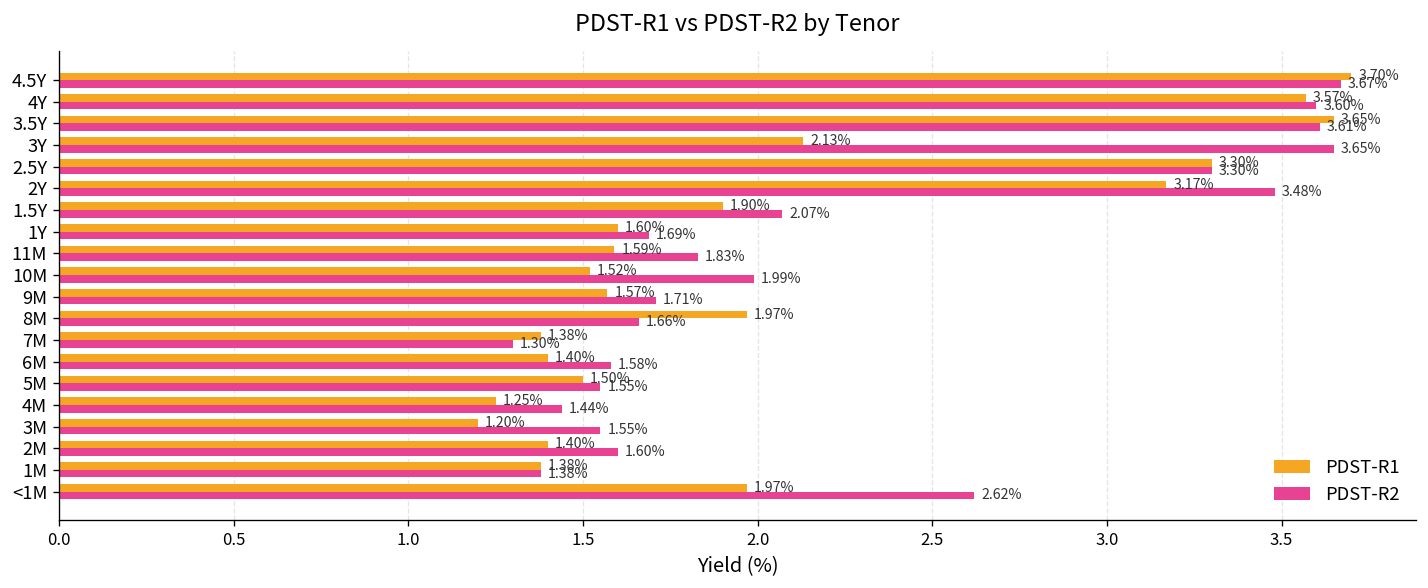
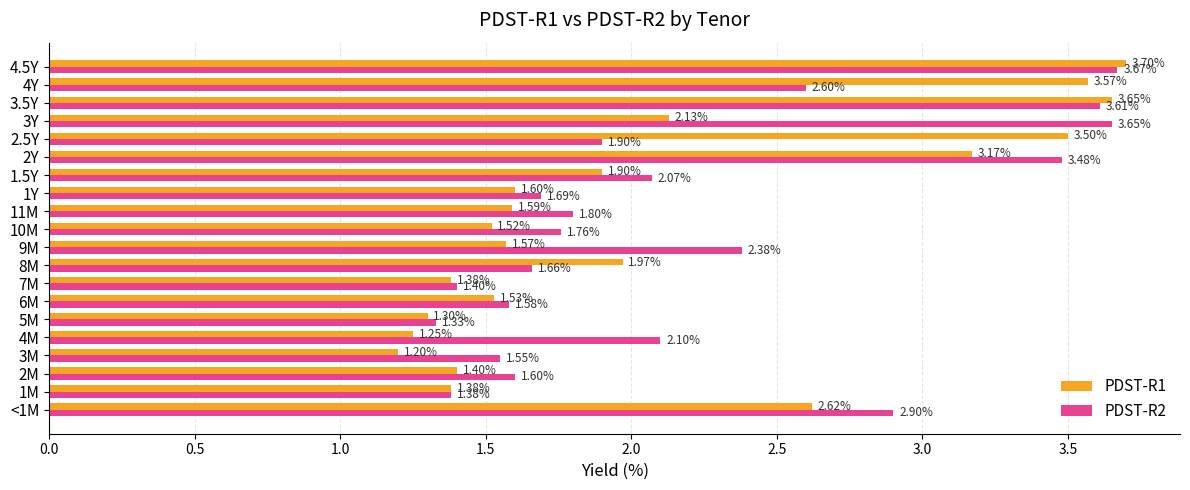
PDST-R2, 4Y: 3.60% -> 2.60%
PDST-R1, 2.5Y: 3.30% -> 3.50%
PDST-R2, 2.5Y: 3.30% -> 1.90%
PDST-R2, 11M: 1.83% -> 1.80%
PDST-R2, 10M: 1.99% -> 1.76%
PDST-R2, 9M: 1.71% -> 2.38%
PDST-R2, 7M: 1.30% -> 1.40%
PDST-R1, 6M: 1.40% -> 1.53%
PDST-R1, 5M: 1.50% -> 1.30%
PDST-R2, 5M: 1.55% -> 1.33%
PDST-R2, 4M: 1.44% -> 2.10%
PDST-R1, <1M: 1.97% -> 2.62%
PDST-R2, <1M: 2.62% -> 2.90%
